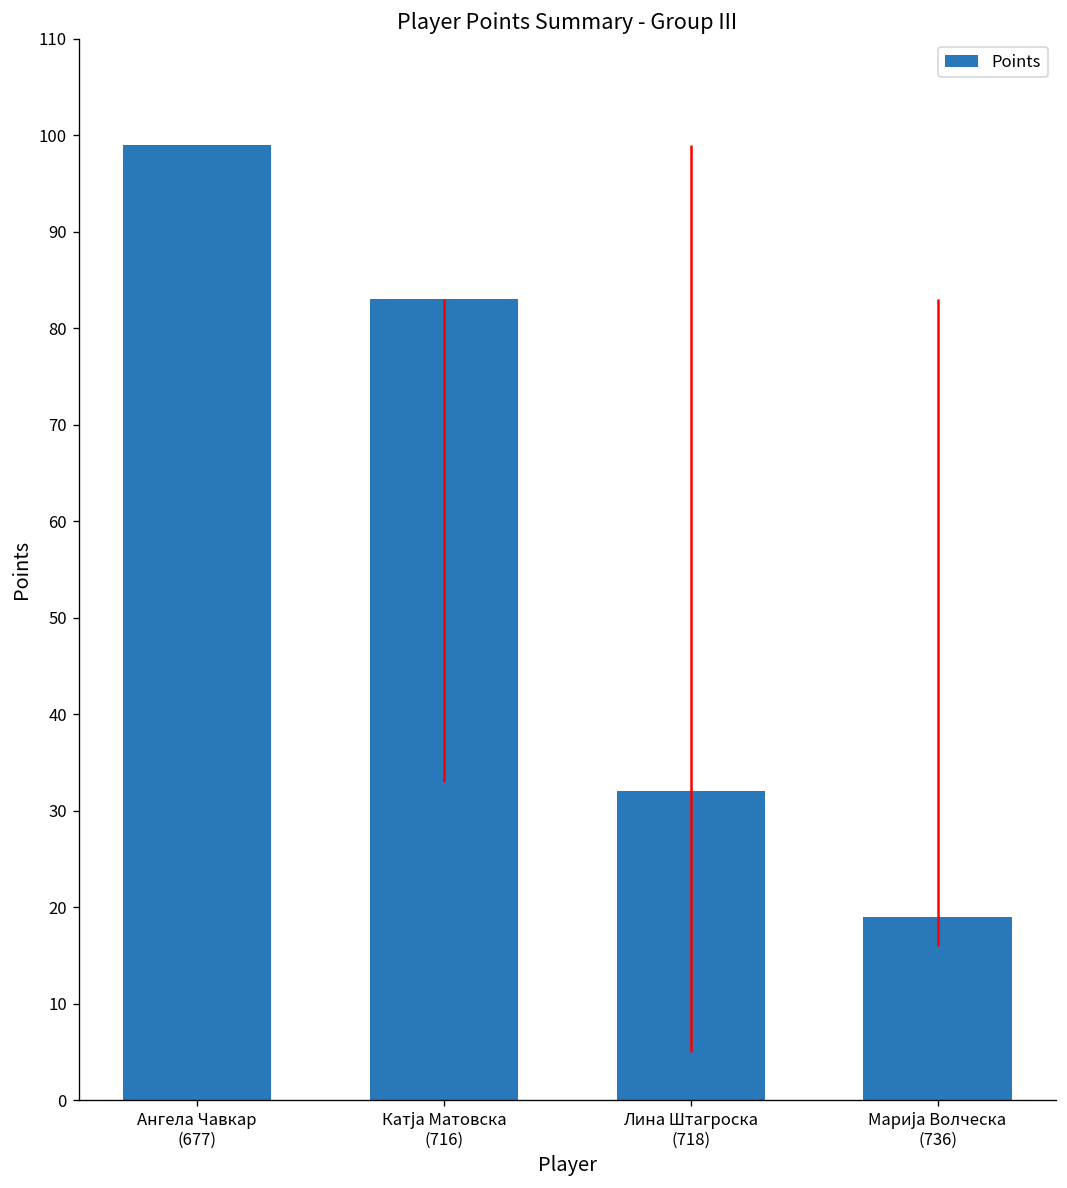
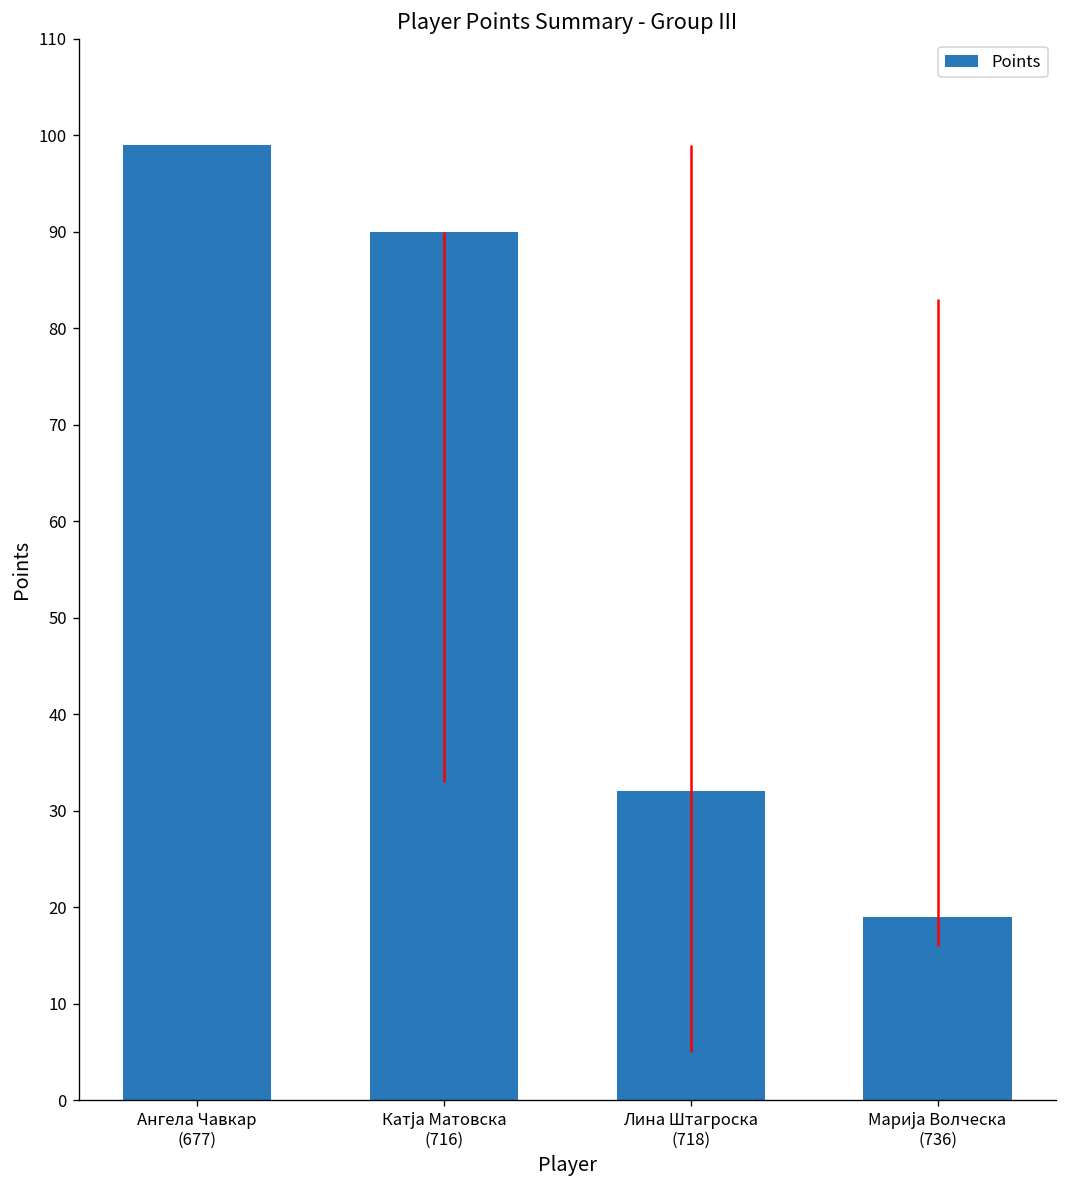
Катја Матовска (716): 83 -> 90
